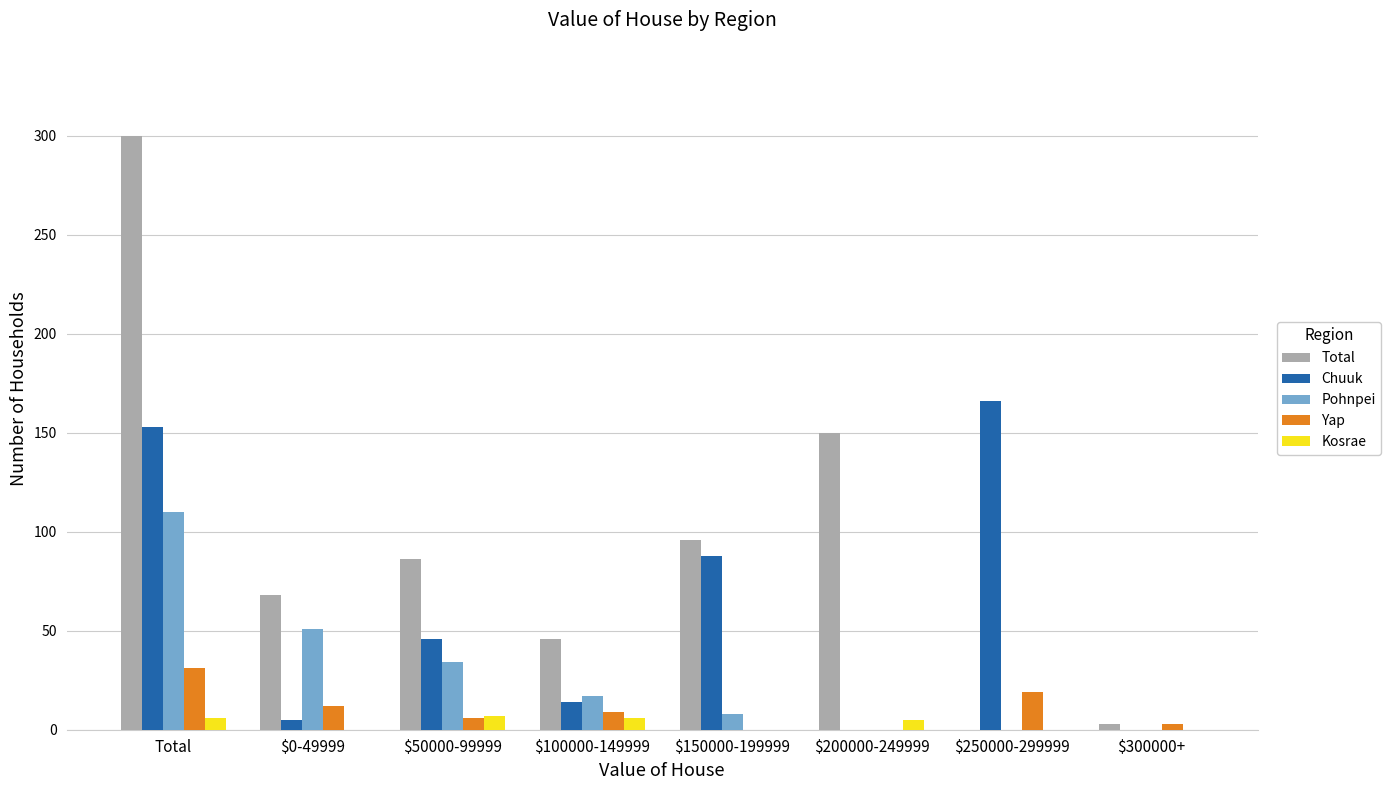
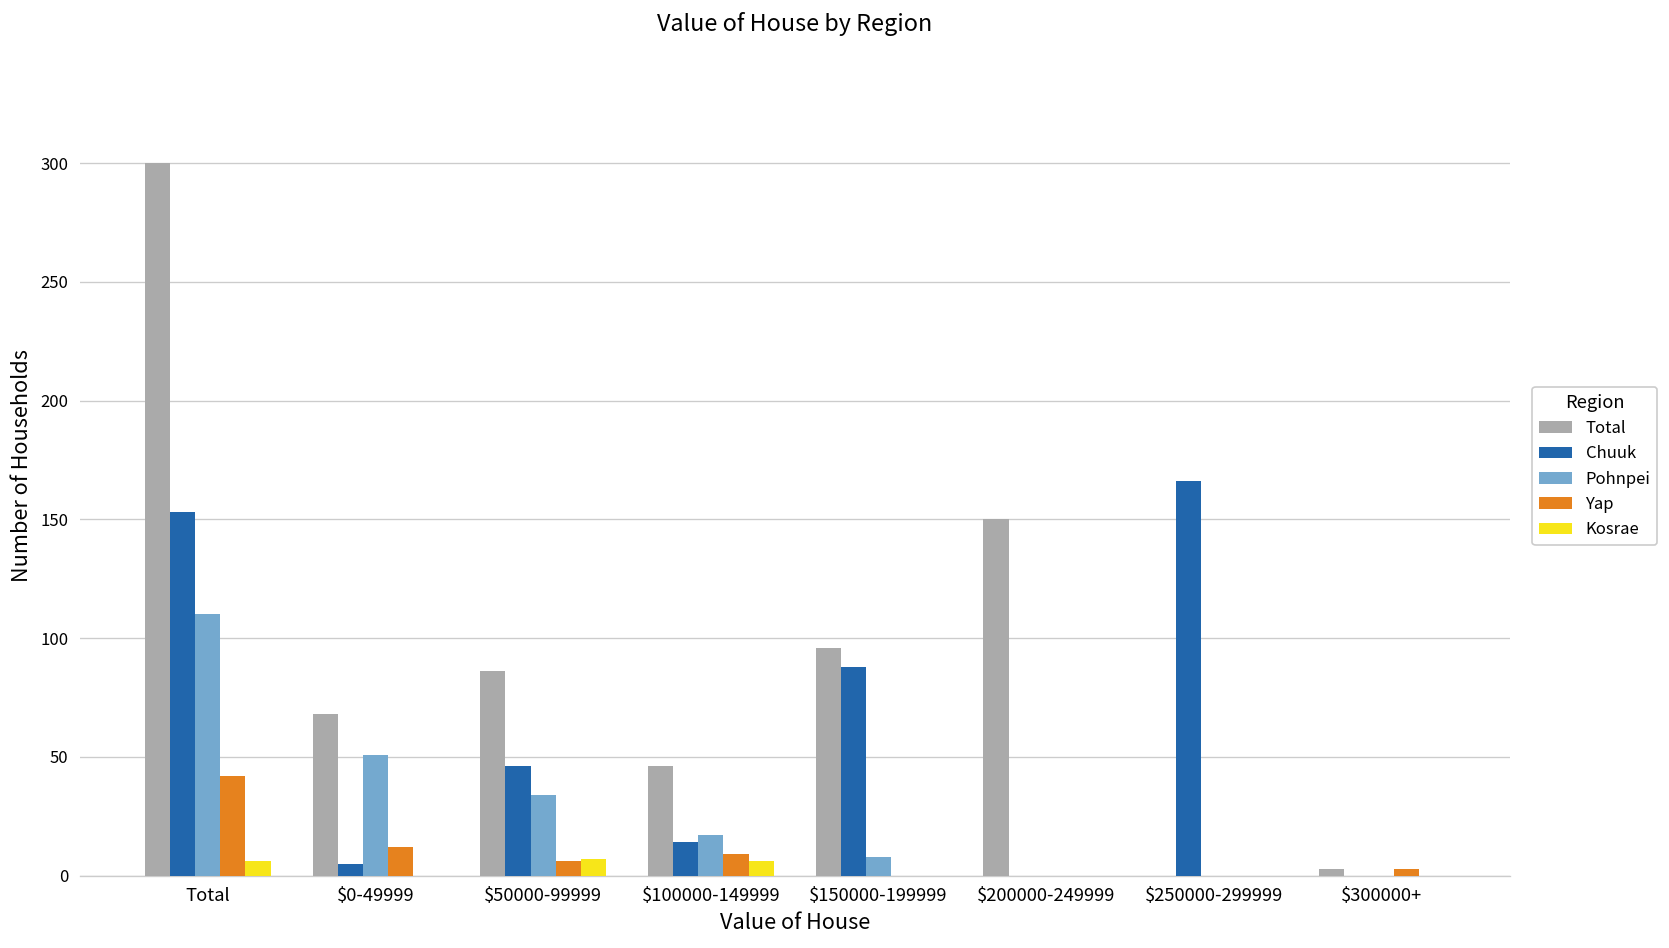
Yap, Total: 31 -> 42
Kosrae, $200000-249999: 5 -> 0
Yap, $250000-299999: 19 -> 0
